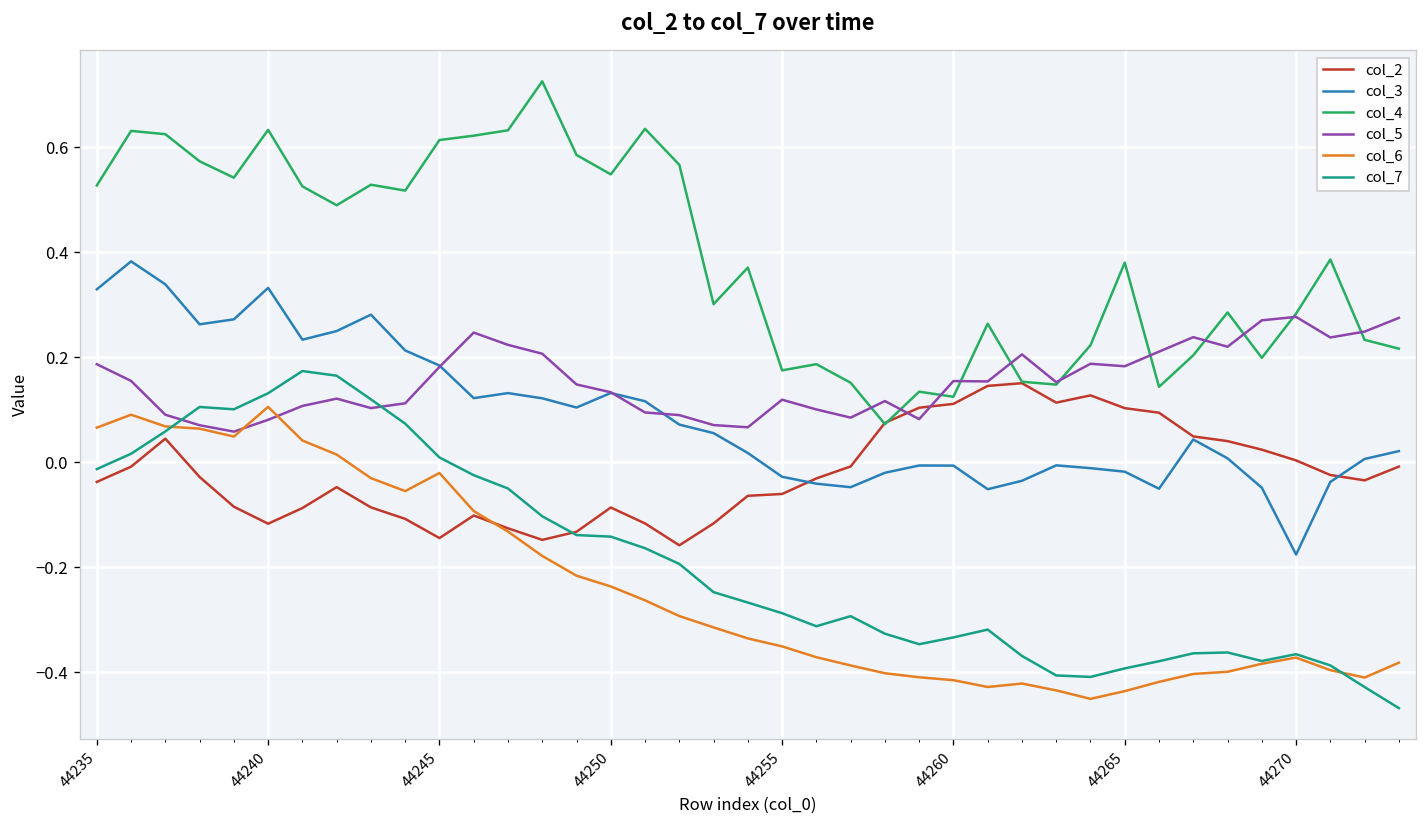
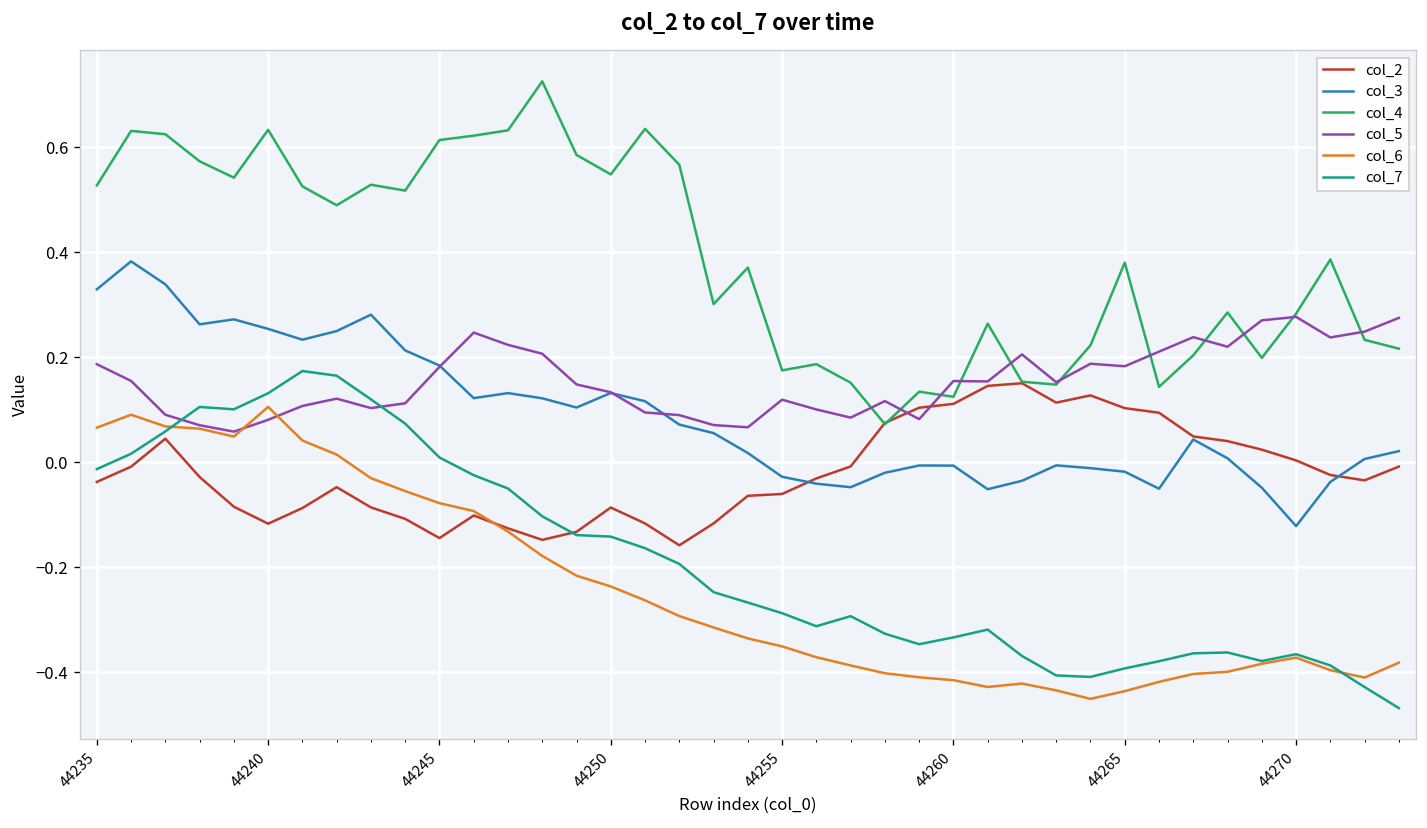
col_3, 44240: 0.33 -> 0.25
col_6, 44245: -0.02 -> -0.08
col_3, 44270: -0.18 -> -0.12
